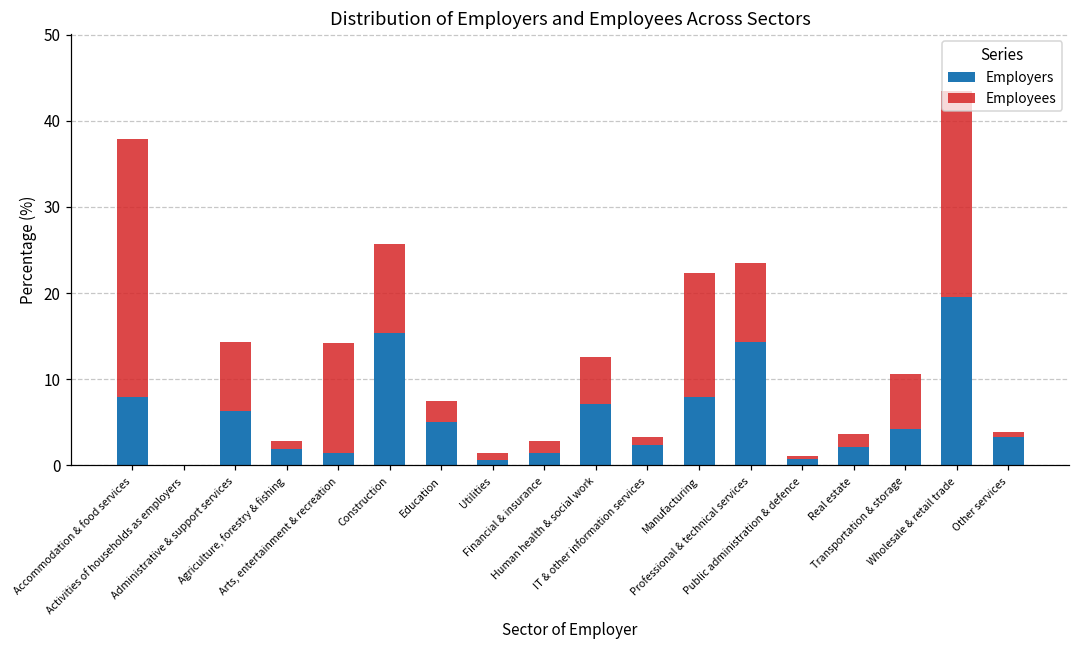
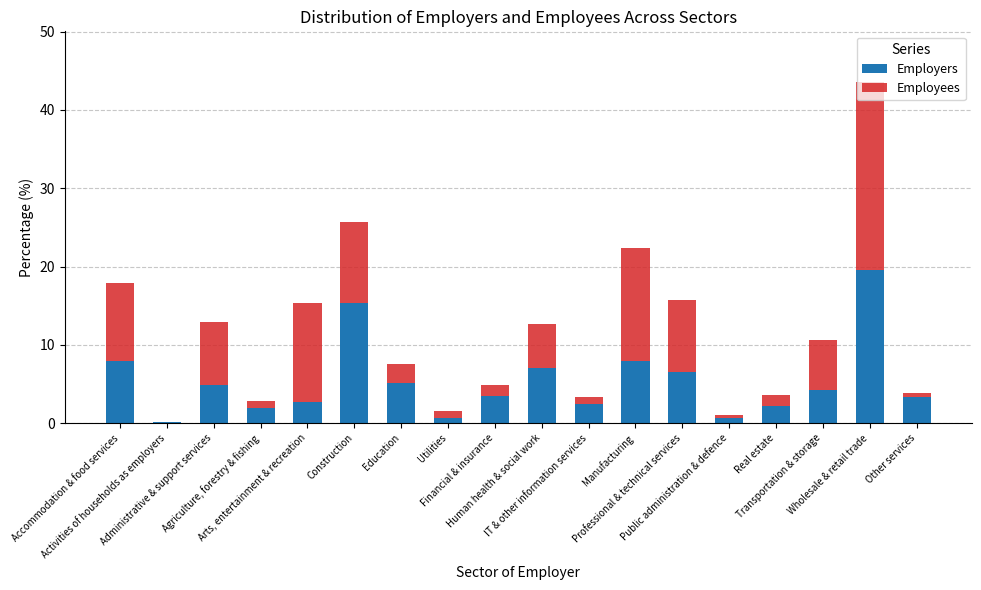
Employees, Accommodation & food services: 30 -> 10
Employers, Administrative & support services: 6 -> 5
Employers, Arts, entertainment & recreation: 2 -> 3
Employers, Financial & insurance: 1 -> 4
Employers, Professional & technical services: 14 -> 7
